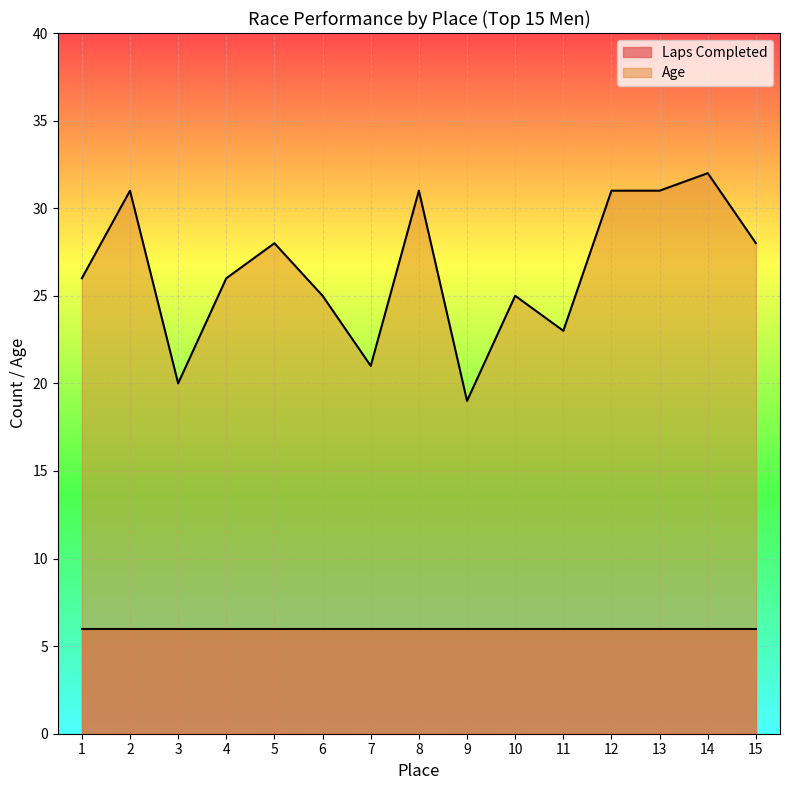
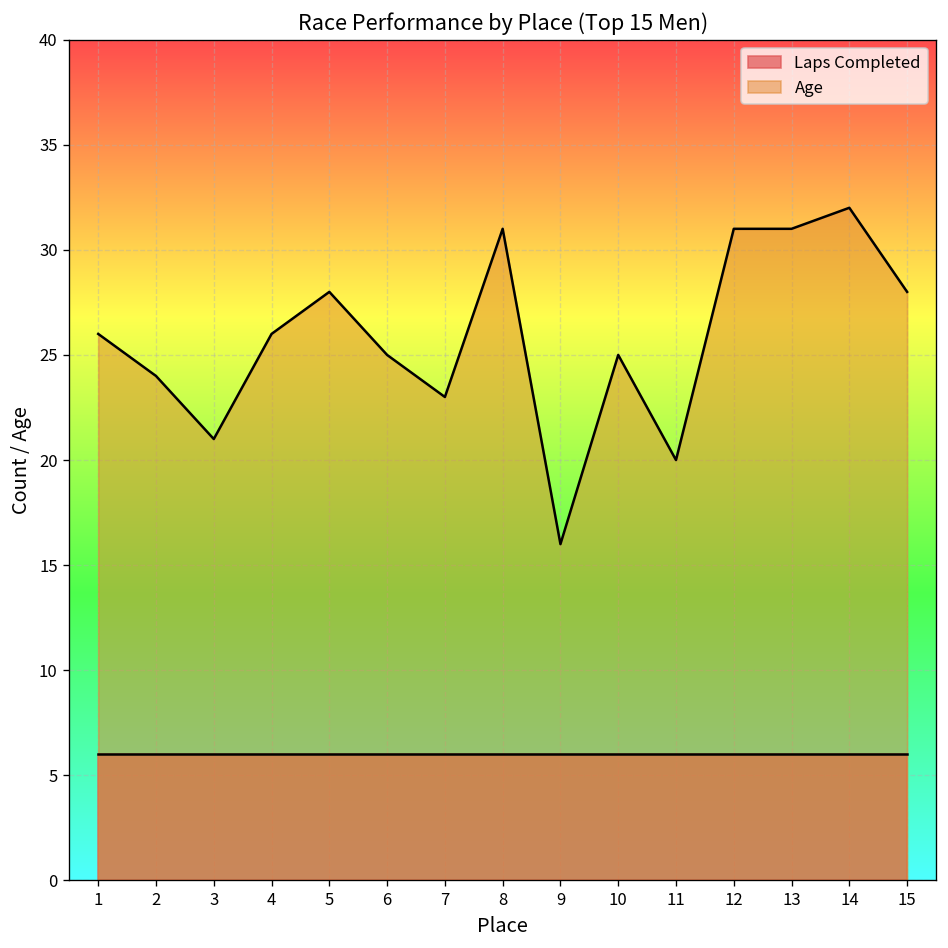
Age, 2: 31 -> 24
Age, 3: 20 -> 21
Age, 7: 21 -> 23
Age, 9: 19 -> 16
Age, 11: 23 -> 20
